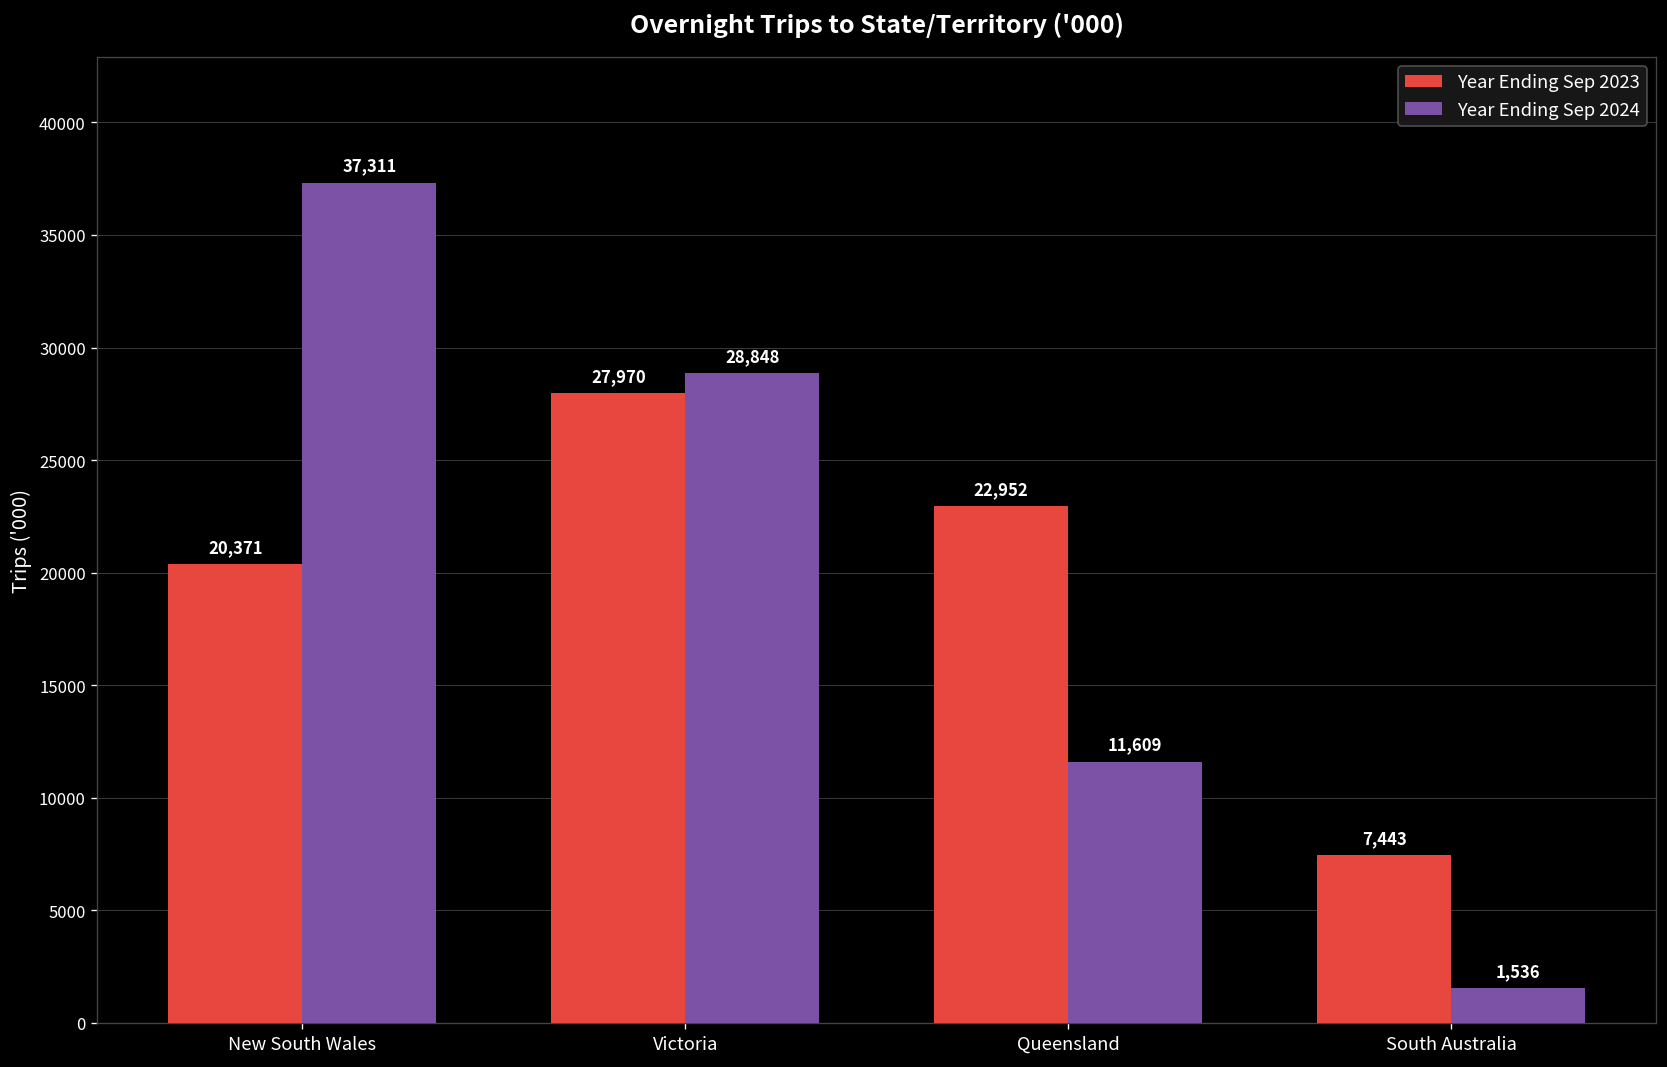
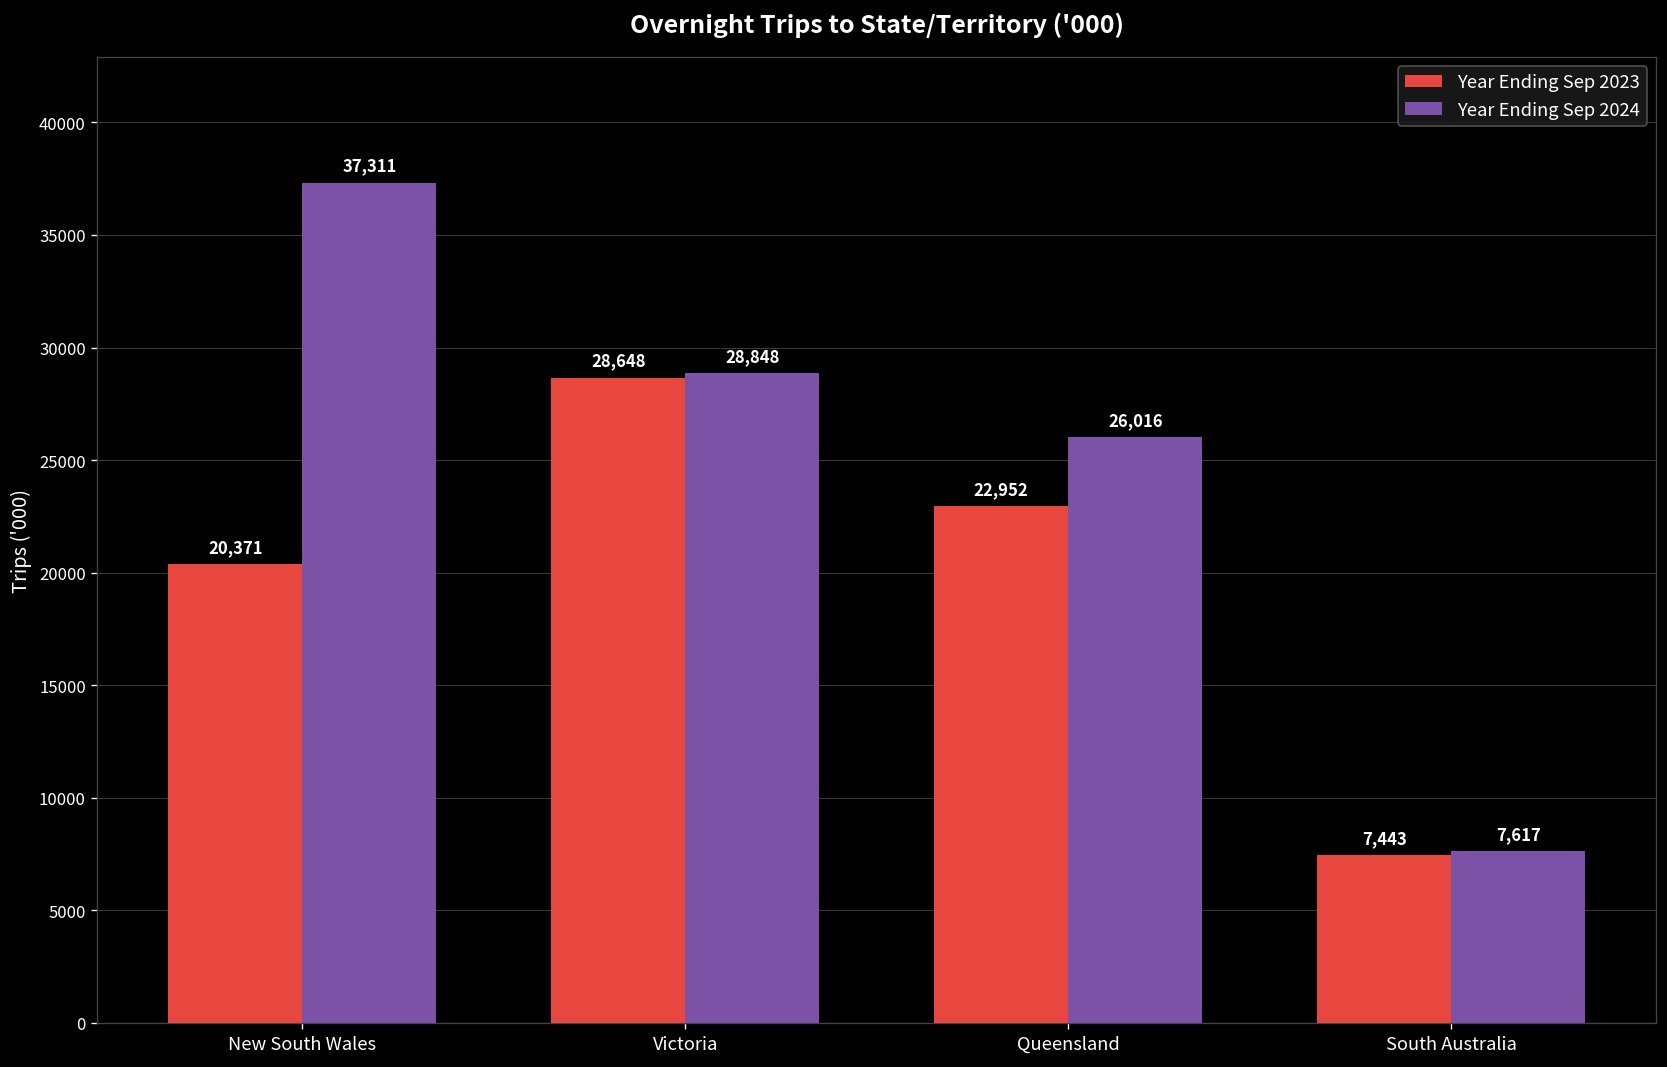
Year Ending Sep 2023, Victoria: 27,970 -> 28,648
Year Ending Sep 2024, Queensland: 11,609 -> 26,016
Year Ending Sep 2024, South Australia: 1,536 -> 7,617
